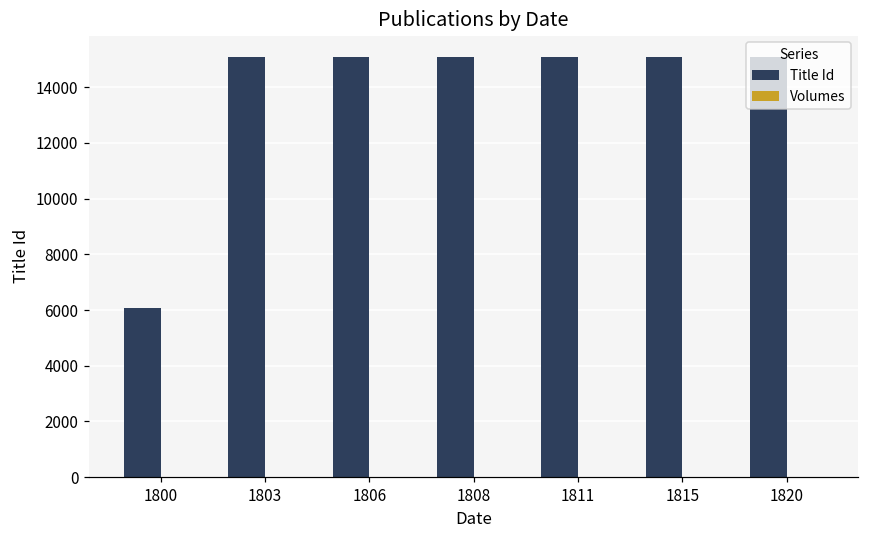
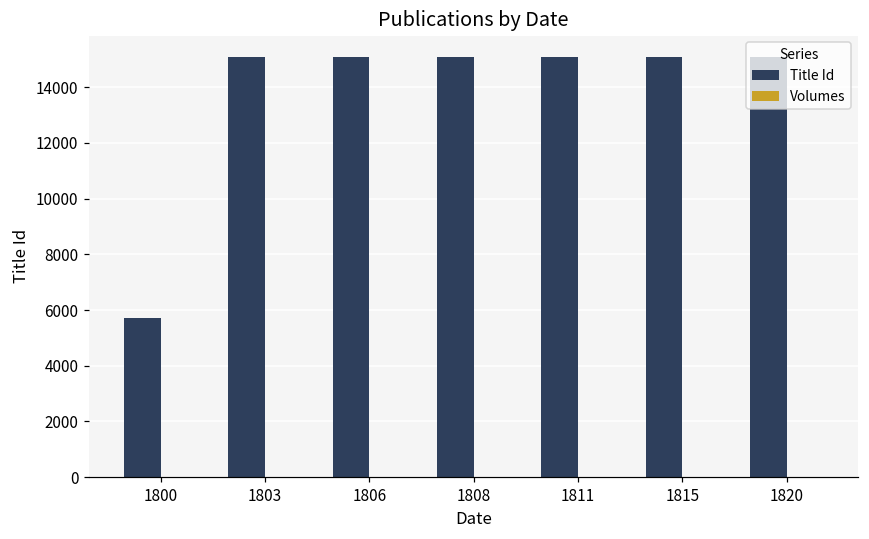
Title Id, 1800: 6100 -> 5700
